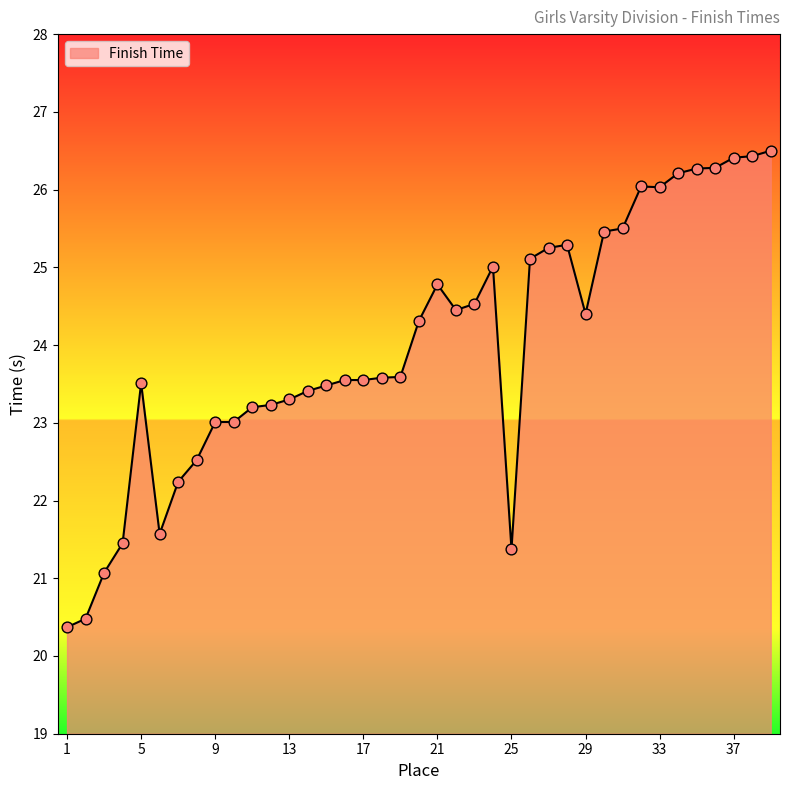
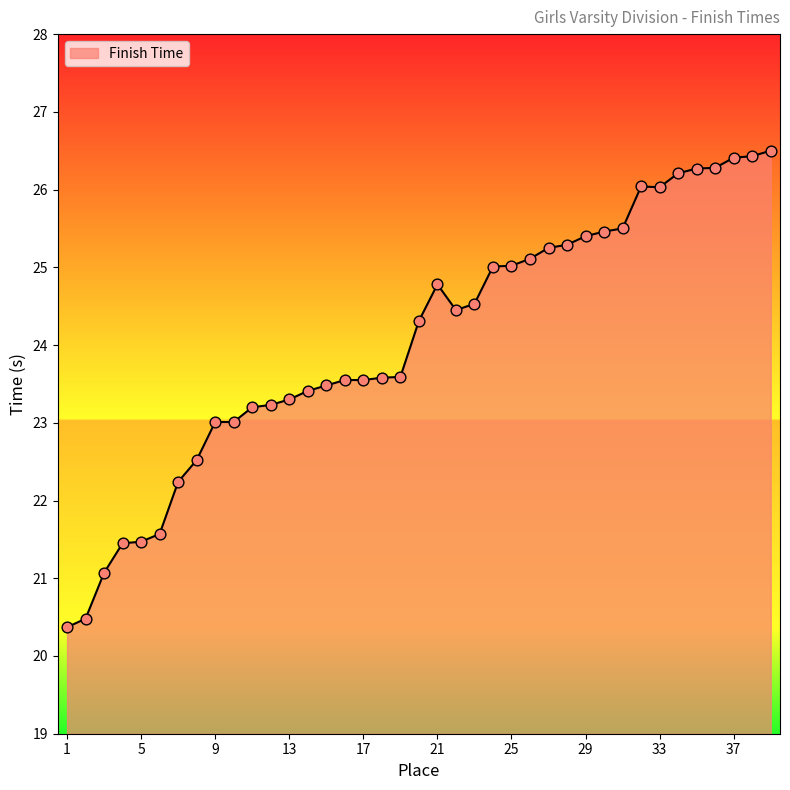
5: 23.5 -> 21.5
25: 21.4 -> 25.0
29: 24.4 -> 25.4
